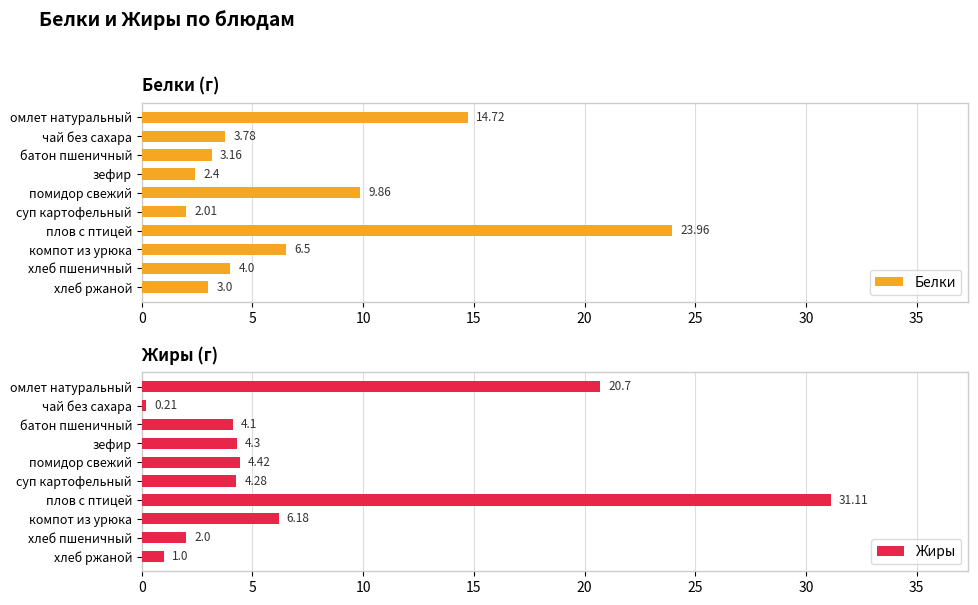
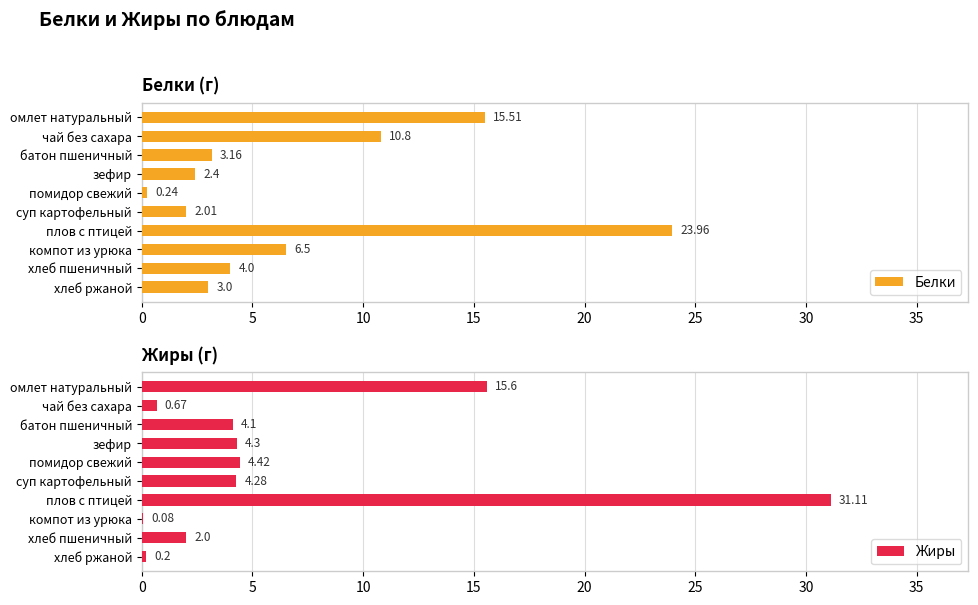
Белки (г), омлет натуральный: 14.72 -> 15.51
Белки (г), чай без сахара: 3.78 -> 10.8
Белки (г), помидор свежий: 9.86 -> 0.24
Жиры (г), омлет натуральный: 20.7 -> 15.6
Жиры (г), чай без сахара: 0.21 -> 0.67
Жиры (г), компот из урюка: 6.18 -> 0.08
Жиры (г), хлеб ржаной: 1.0 -> 0.2
